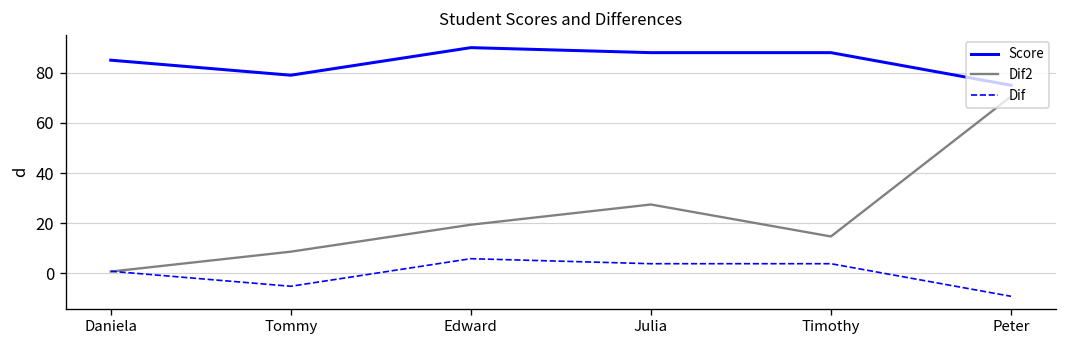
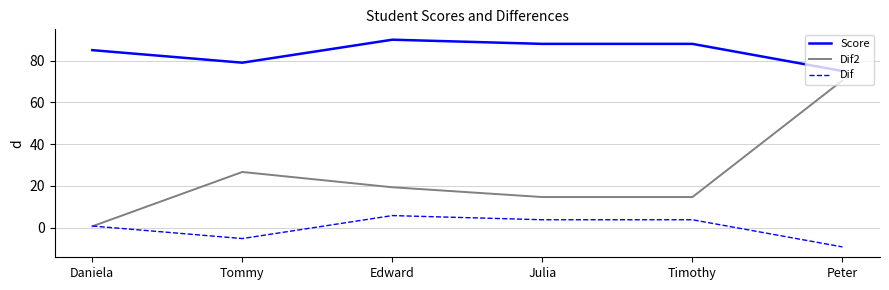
Dif2, Tommy: 9 -> 27
Dif2, Julia: 27 -> 15
